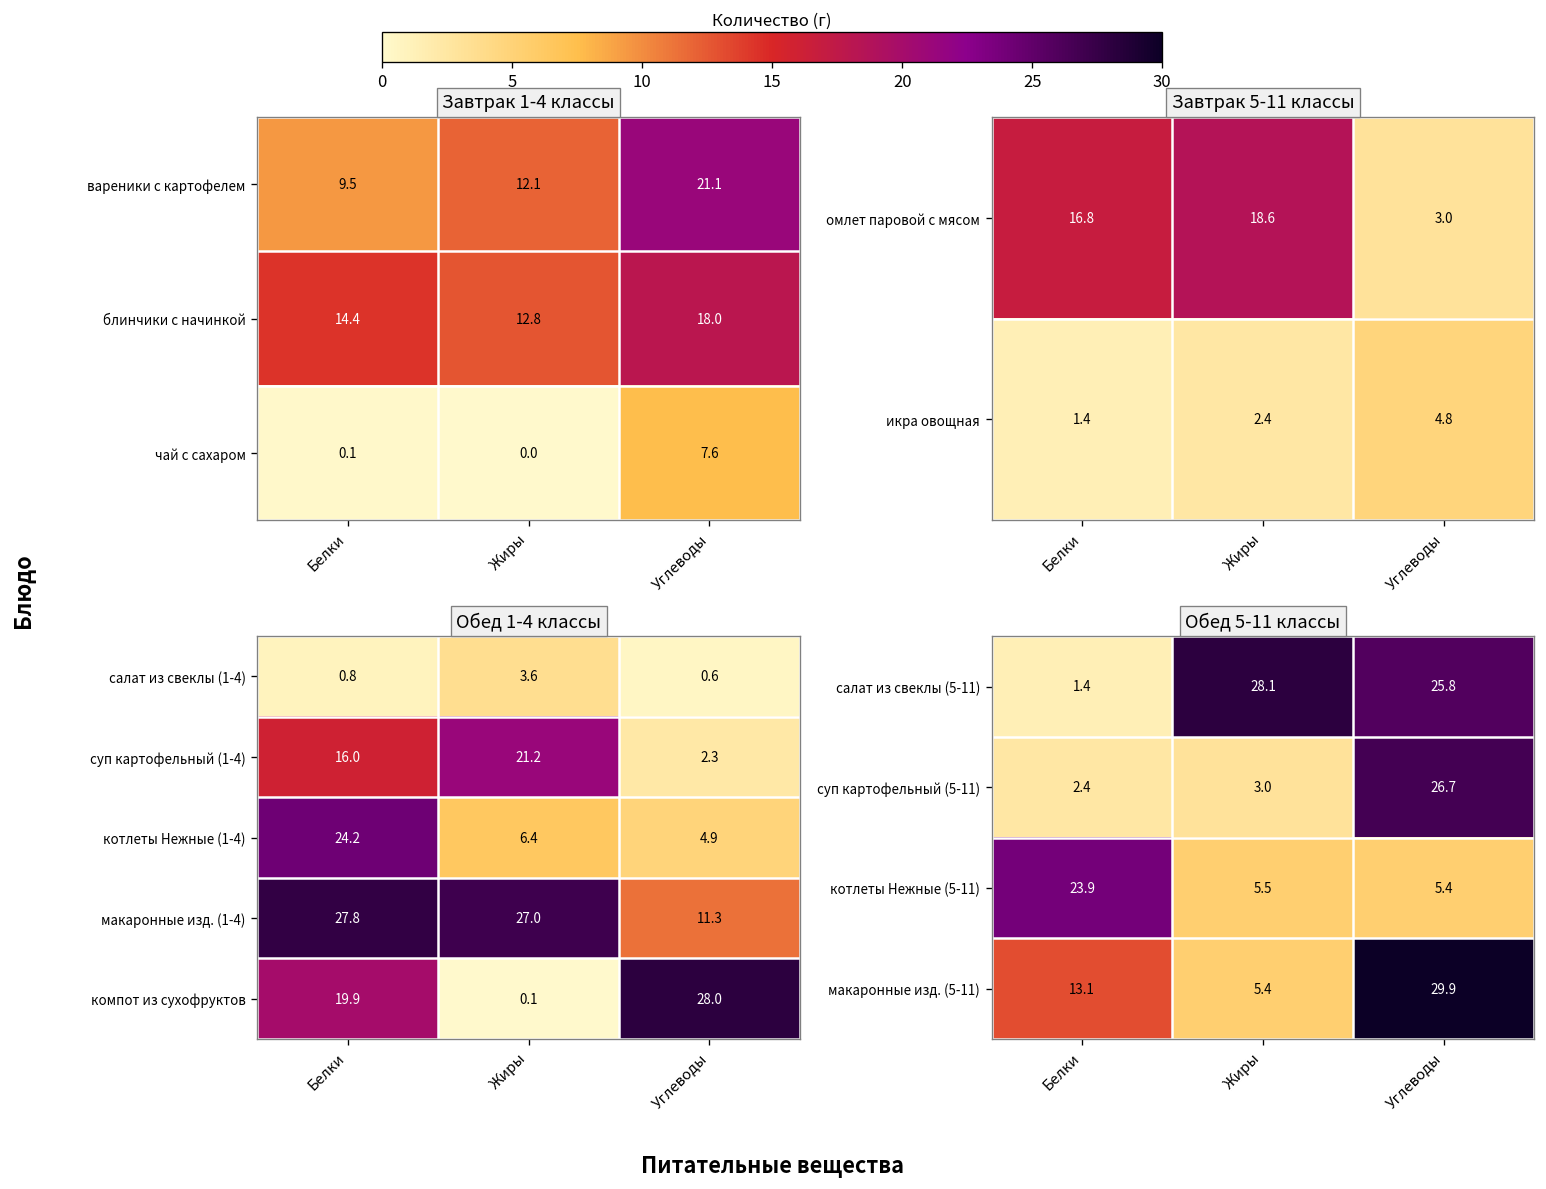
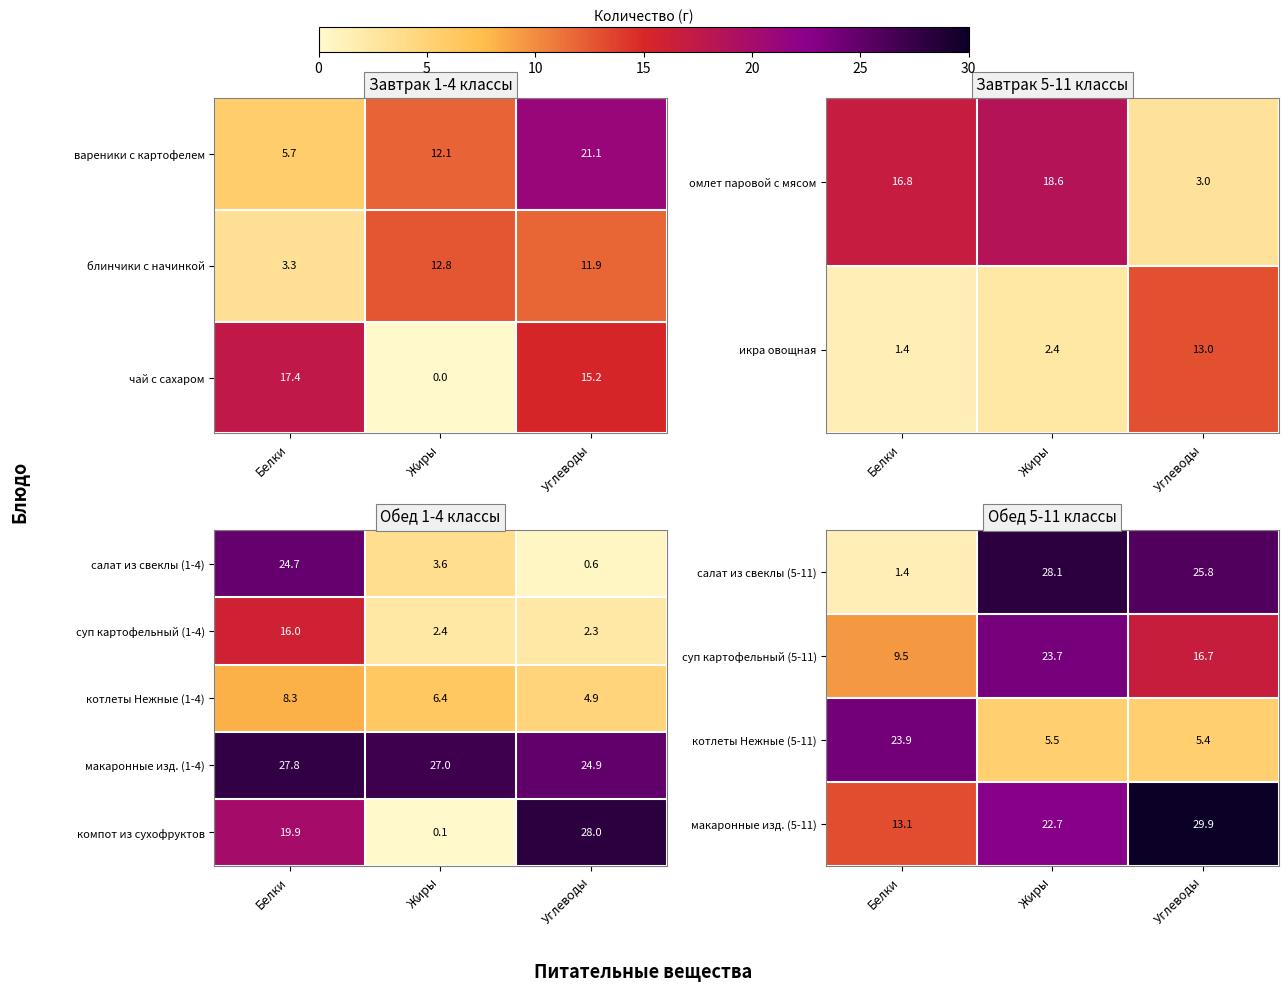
Завтрак 1-4 классы, вареники с картофелем, Белки: 9.5 -> 5.7
Завтрак 1-4 классы, блинчики с начинкой, Белки: 14.4 -> 3.3
Завтрак 1-4 классы, блинчики с начинкой, Углеводы: 18.0 -> 11.9
Завтрак 1-4 классы, чай с сахаром, Белки: 0.1 -> 17.4
Завтрак 1-4 классы, чай с сахаром, Углеводы: 7.6 -> 15.2
Завтрак 5-11 классы, икра овощная, Углеводы: 4.8 -> 13.0
Обед 1-4 классы, салат из свеклы (1-4), Белки: 0.8 -> 24.7
Обед 1-4 классы, суп картофельный (1-4), Жиры: 21.2 -> 2.4
Обед 1-4 классы, котлеты Нежные (1-4), Белки: 24.2 -> 8.3
Обед 1-4 классы, макаронные изд. (1-4), Углеводы: 11.3 -> 24.9
Обед 5-11 классы, суп картофельный (5-11), Белки: 2.4 -> 9.5
Обед 5-11 классы, суп картофельный (5-11), Жиры: 3.0 -> 23.7
Обед 5-11 классы, суп картофельный (5-11), Углеводы: 26.7 -> 16.7
Обед 5-11 классы, макаронные изд. (5-11), Жиры: 5.4 -> 22.7
